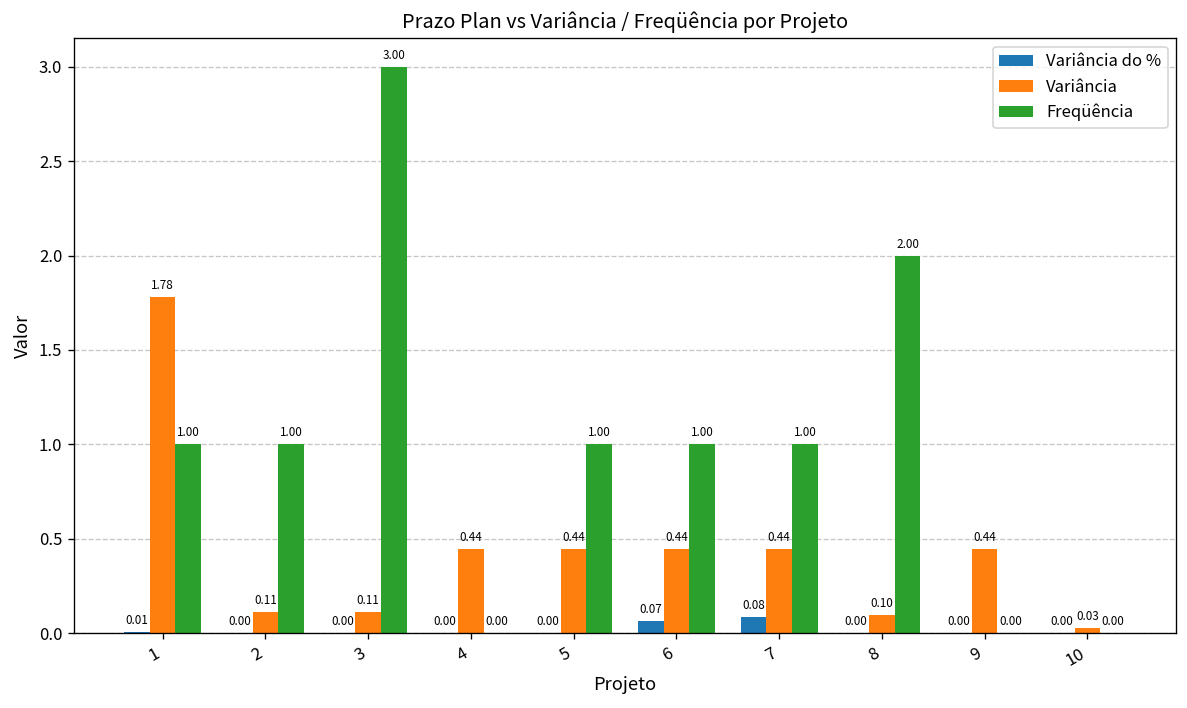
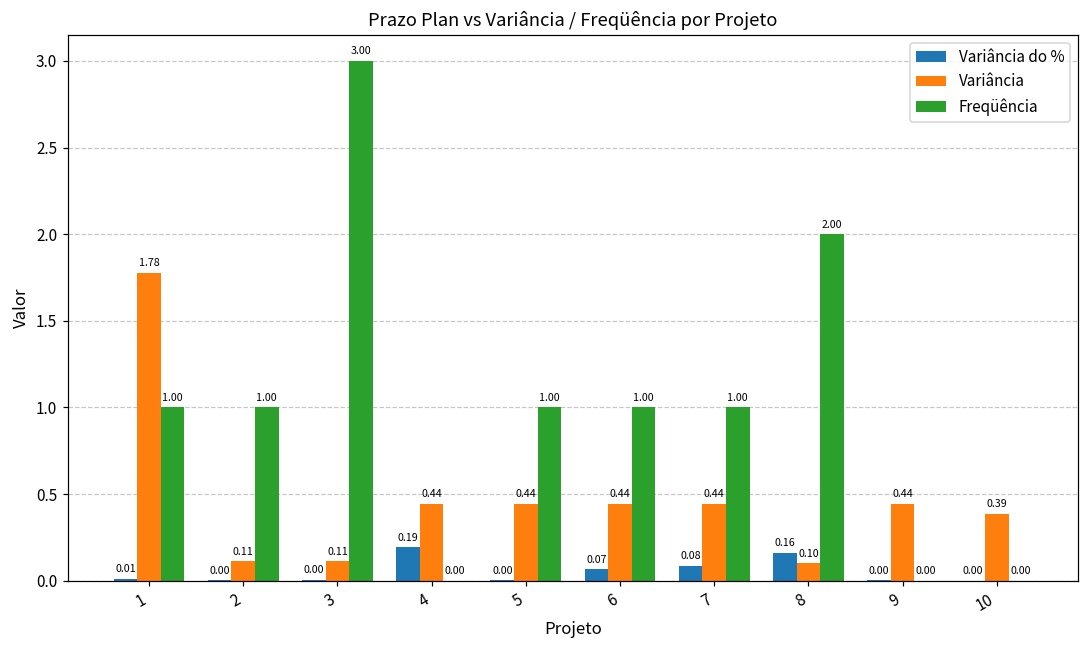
Variância do %, 4: 0.00 -> 0.19
Variância do %, 8: 0.00 -> 0.16
Variância, 10: 0.03 -> 0.39
